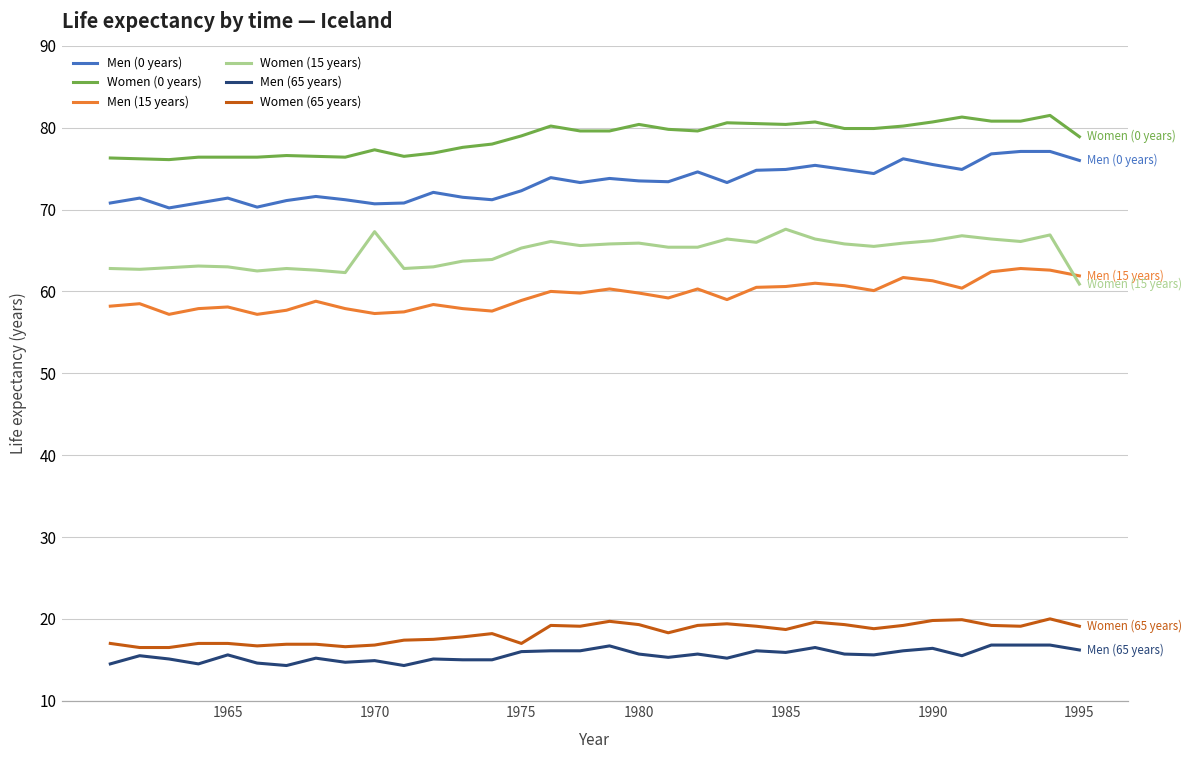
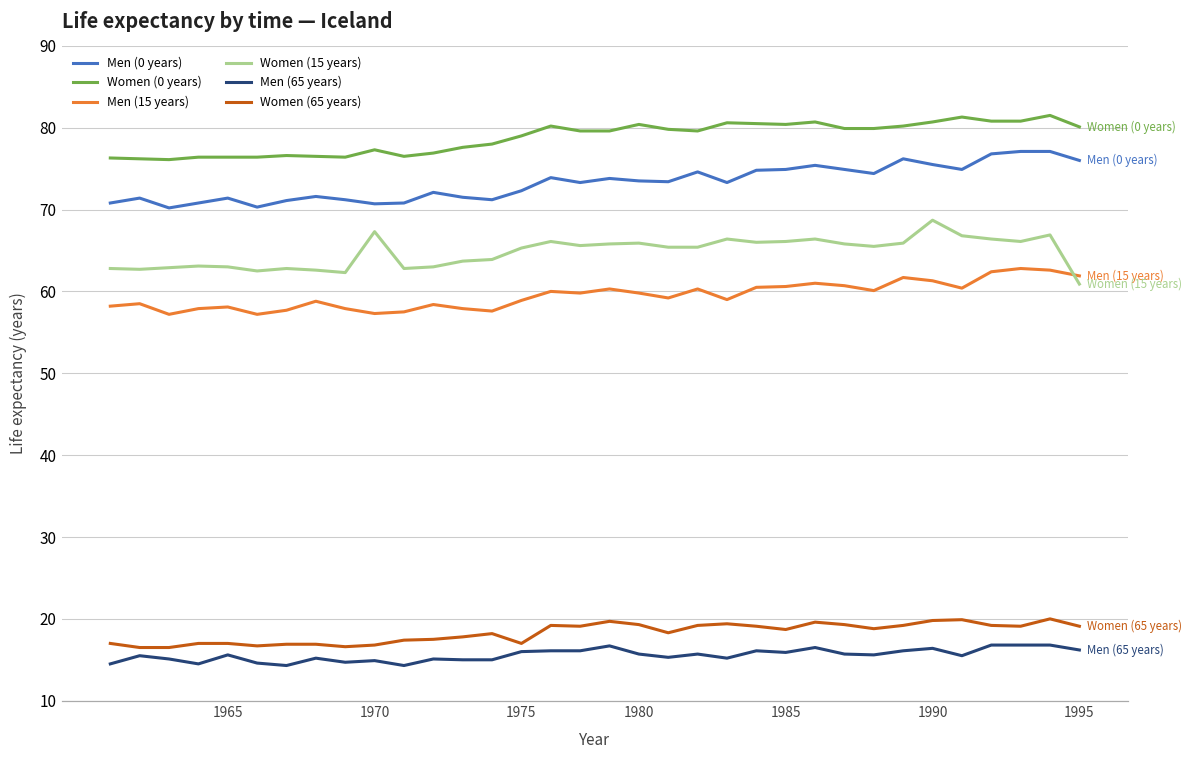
Women (15 years), 1985: 68 -> 66
Women (15 years), 1990: 66 -> 69
Women (0 years), 1995: 79 -> 80
